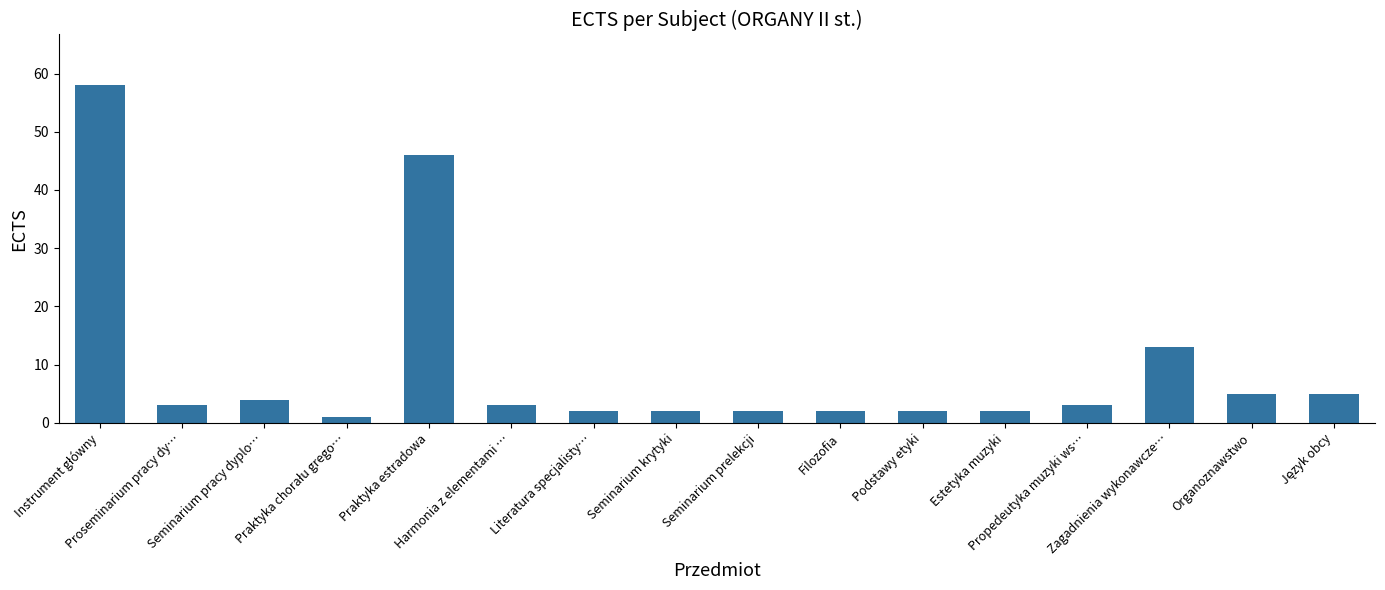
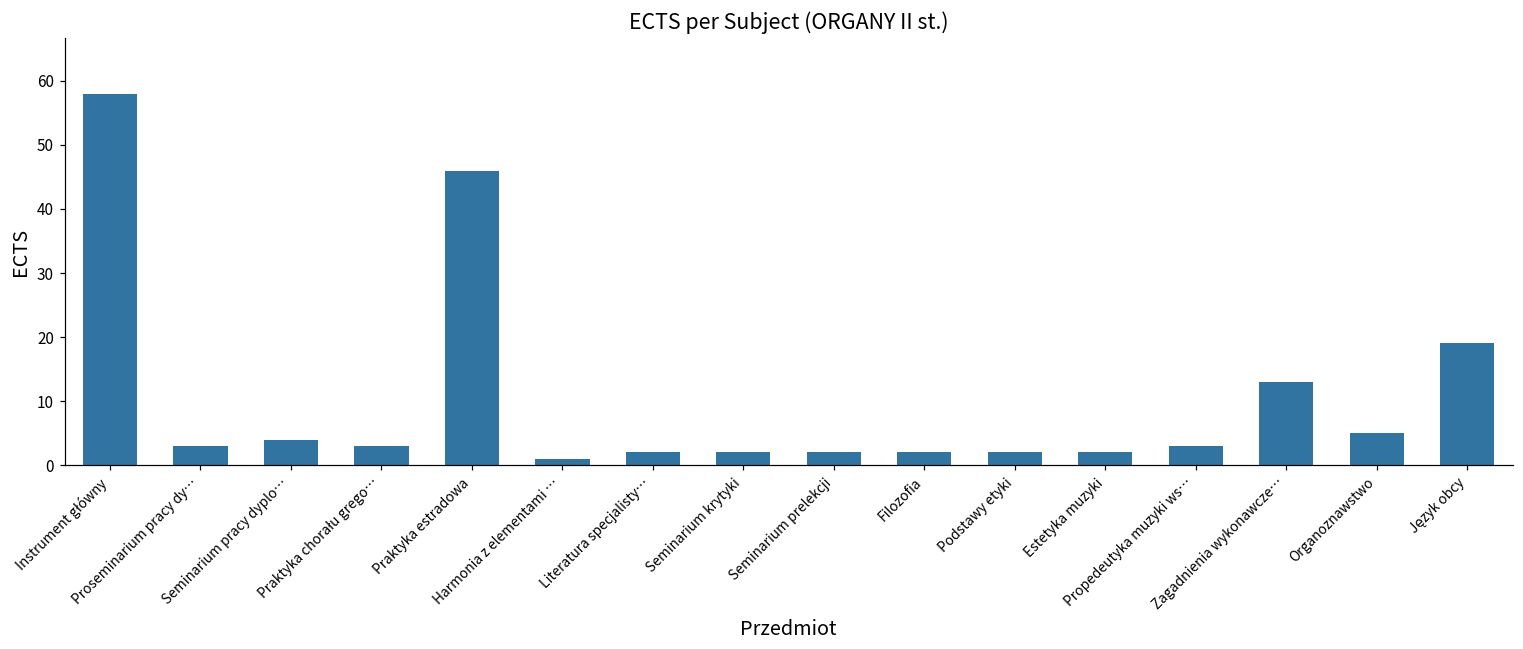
Praktyka chorału grego…: 1 -> 3
Harmonia z elementami …: 3 -> 1
Język obcy: 5 -> 19
